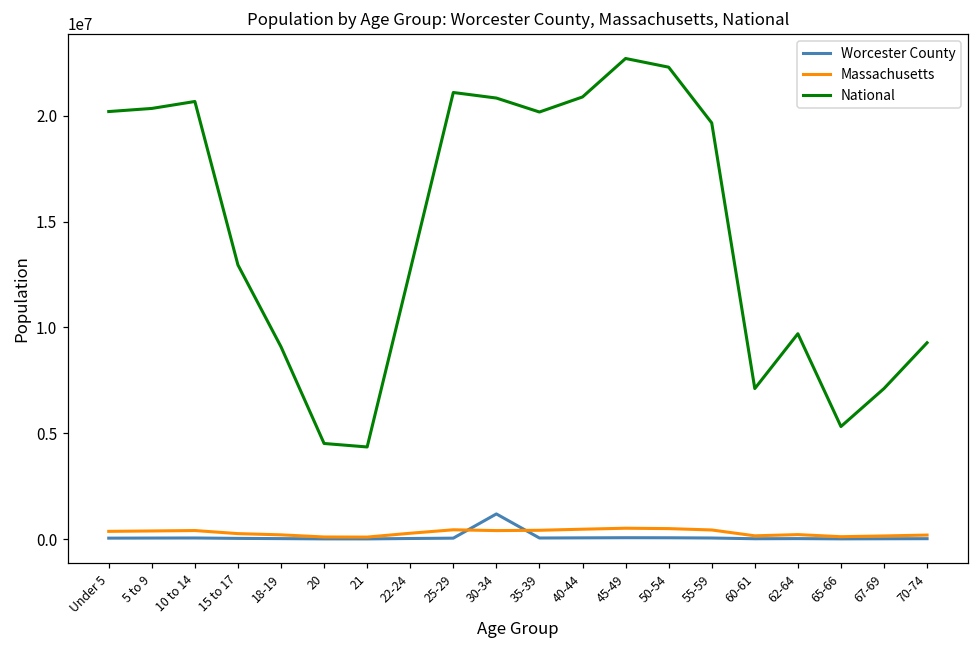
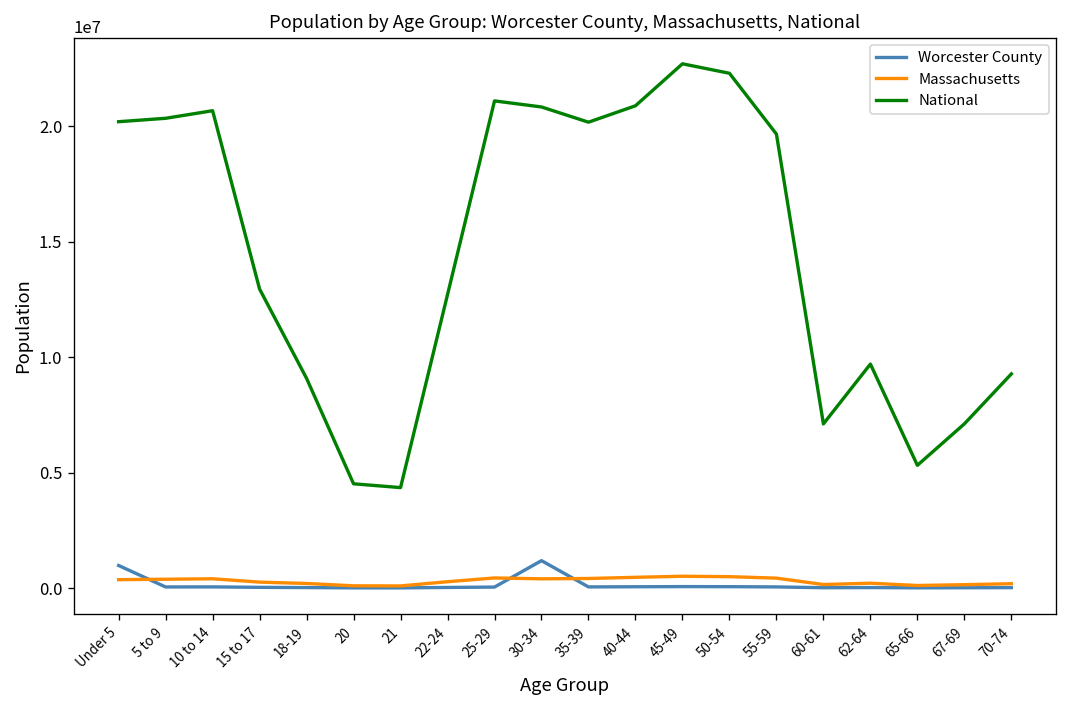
Worcester County, Under 5: 0 -> 1000000
